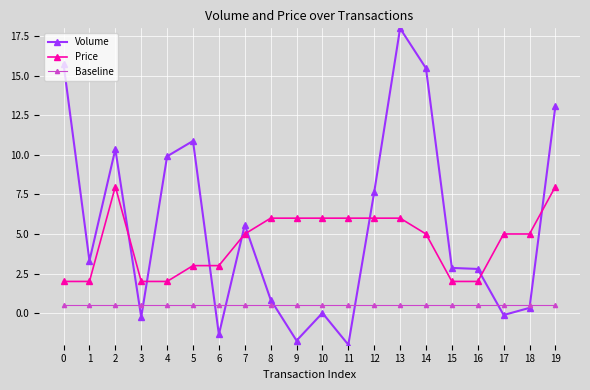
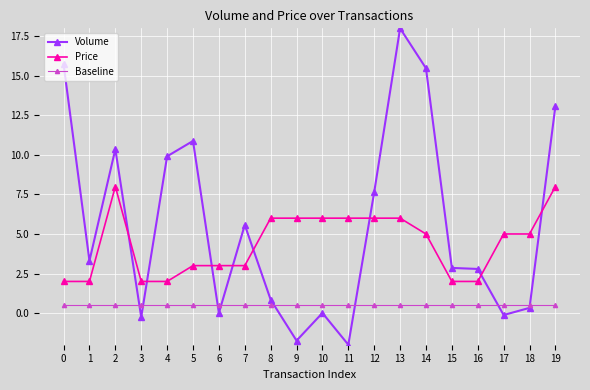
Volume, 6: -1.4 -> 0.0
Price, 7: 5.0 -> 3.0
